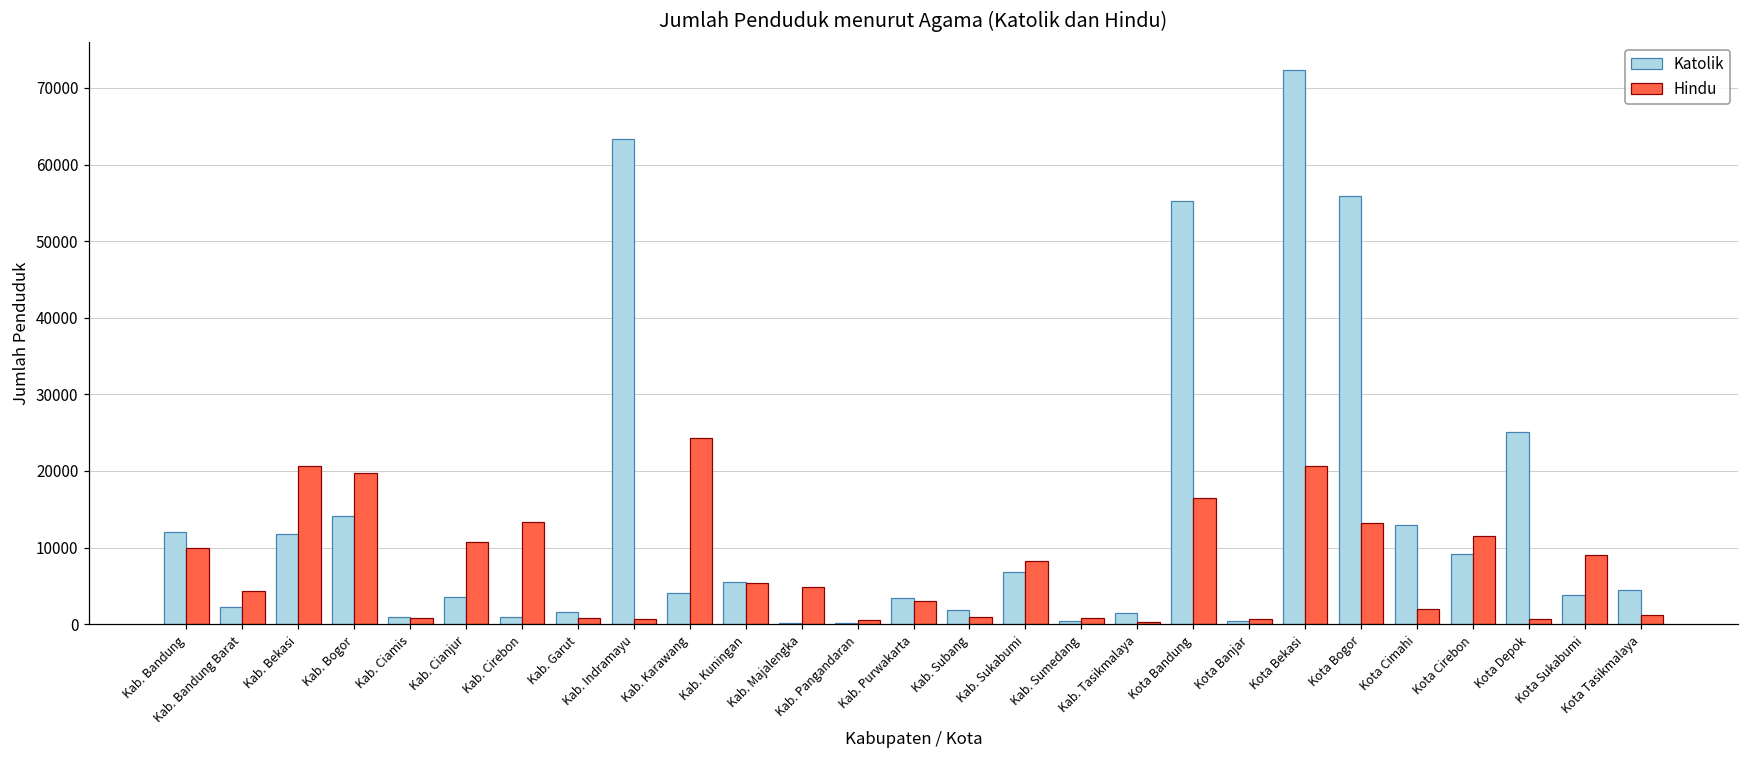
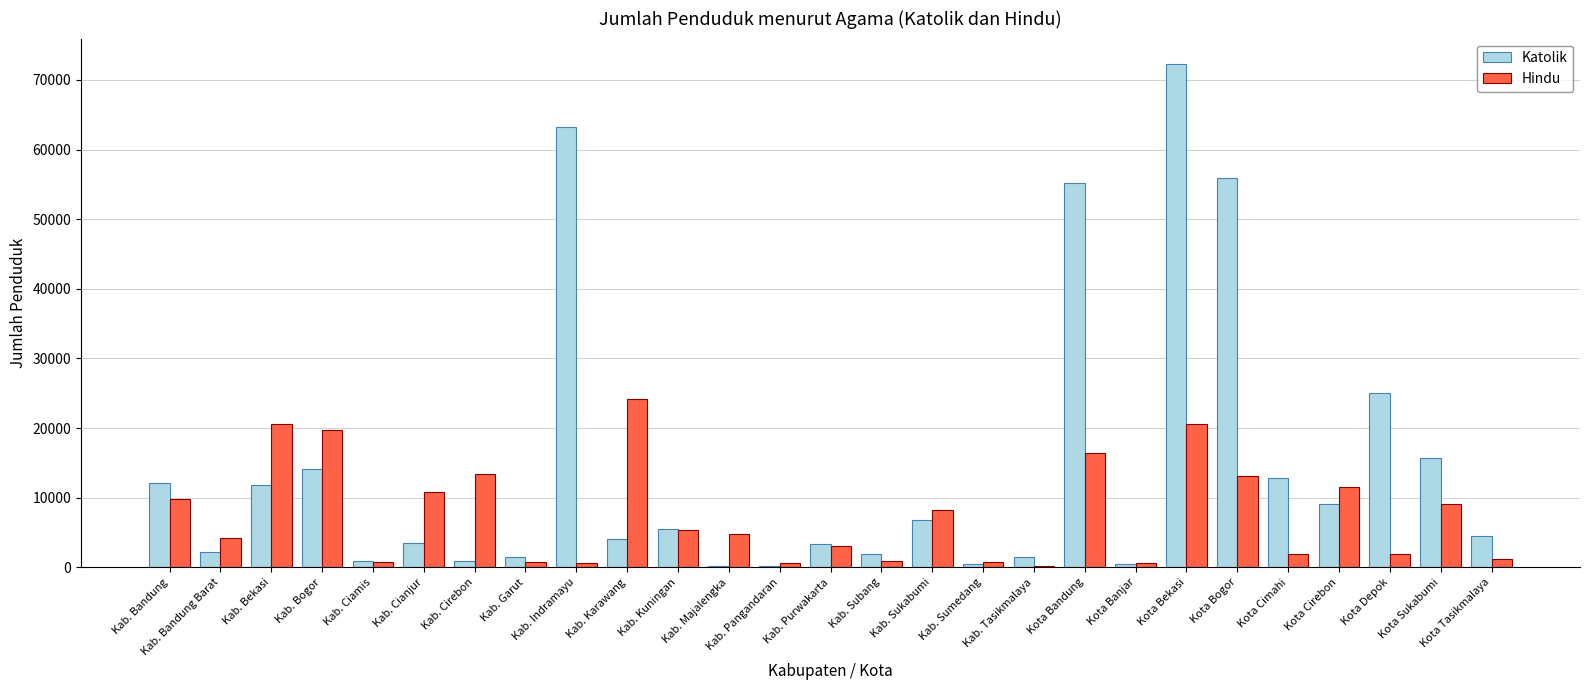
Hindu, Kota Depok: 1000 -> 2000
Katolik, Kota Sukabumi: 4000 -> 16000
